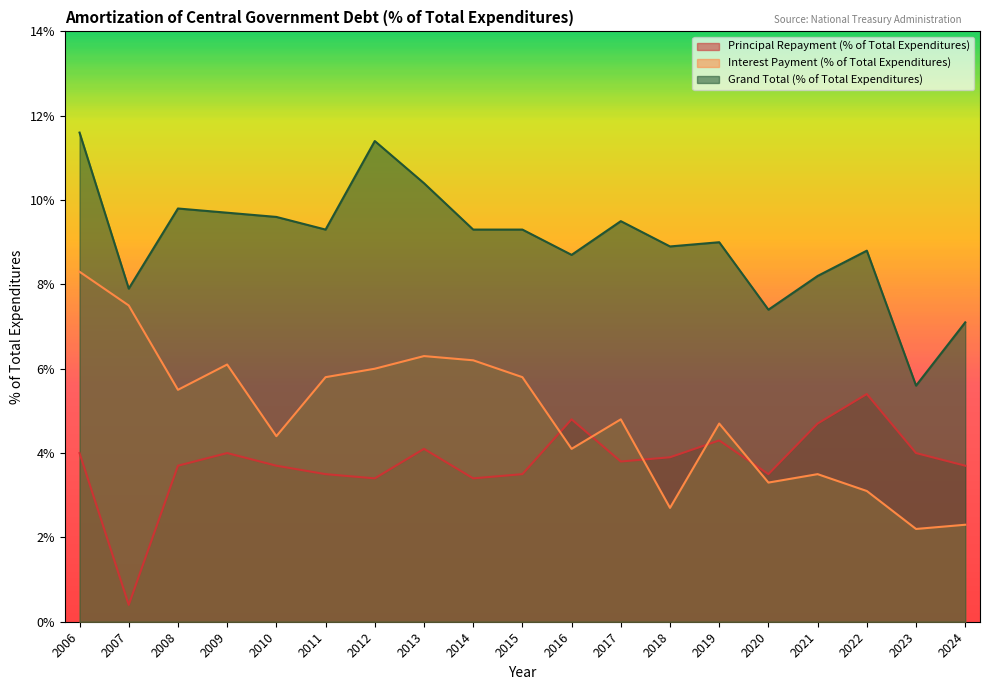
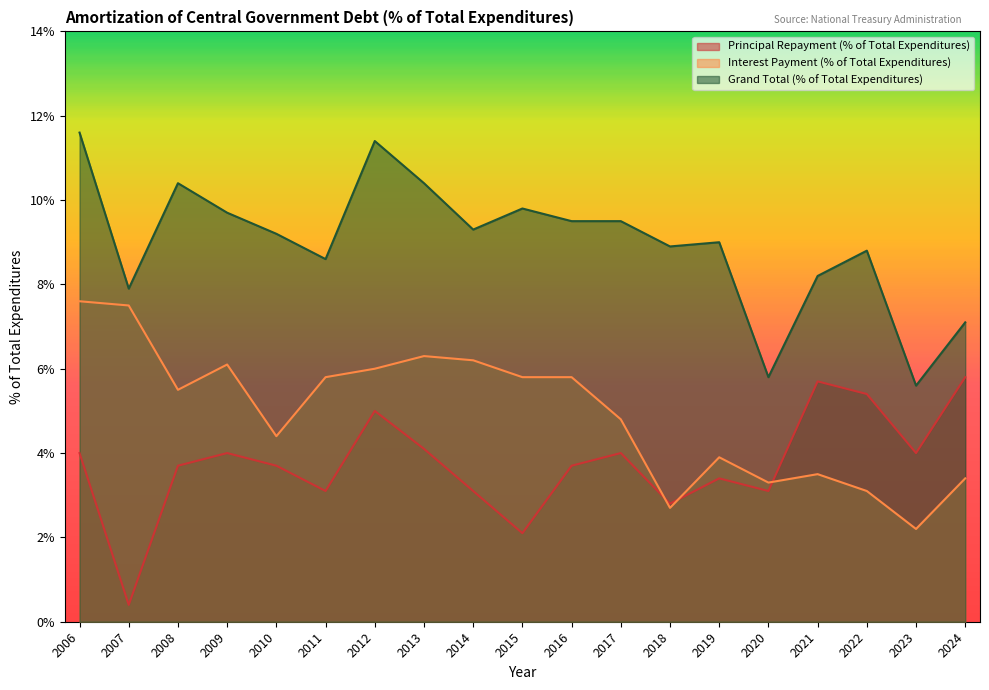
Interest Payment (% of Total Expenditures), 2006: 8.3% -> 7.6%
Grand Total (% of Total Expenditures), 2008: 9.8% -> 10.4%
Grand Total (% of Total Expenditures), 2010: 9.6% -> 9.2%
Principal Repayment (% of Total Expenditures), 2011: 3.5% -> 3.1%
Grand Total (% of Total Expenditures), 2011: 9.3% -> 8.6%
Principal Repayment (% of Total Expenditures), 2012: 3.4% -> 5.0%
Principal Repayment (% of Total Expenditures), 2014: 3.4% -> 3.1%
Principal Repayment (% of Total Expenditures), 2015: 3.5% -> 2.1%
Grand Total (% of Total Expenditures), 2015: 9.3% -> 9.8%
Principal Repayment (% of Total Expenditures), 2016: 4.8% -> 3.7%
Interest Payment (% of Total Expenditures), 2016: 4.1% -> 5.8%
Grand Total (% of Total Expenditures), 2016: 8.7% -> 9.5%
Principal Repayment (% of Total Expenditures), 2017: 3.8% -> 4.0%
Principal Repayment (% of Total Expenditures), 2018: 3.9% -> 2.8%
Principal Repayment (% of Total Expenditures), 2019: 4.3% -> 3.4%
Interest Payment (% of Total Expenditures), 2019: 4.7% -> 3.9%
Principal Repayment (% of Total Expenditures), 2020: 3.5% -> 3.1%
Grand Total (% of Total Expenditures), 2020: 7.4% -> 5.8%
Principal Repayment (% of Total Expenditures), 2021: 4.7% -> 5.7%
Principal Repayment (% of Total Expenditures), 2024: 3.7% -> 5.8%
Interest Payment (% of Total Expenditures), 2024: 2.3% -> 3.4%
